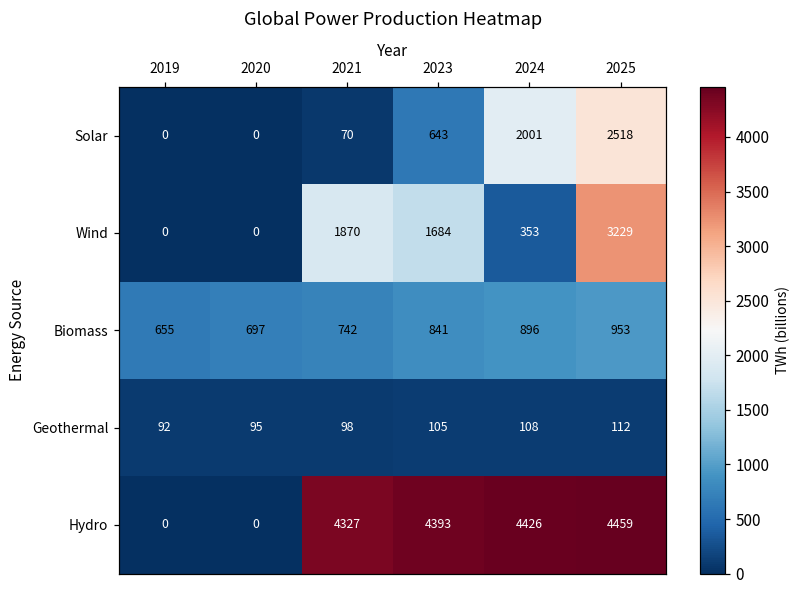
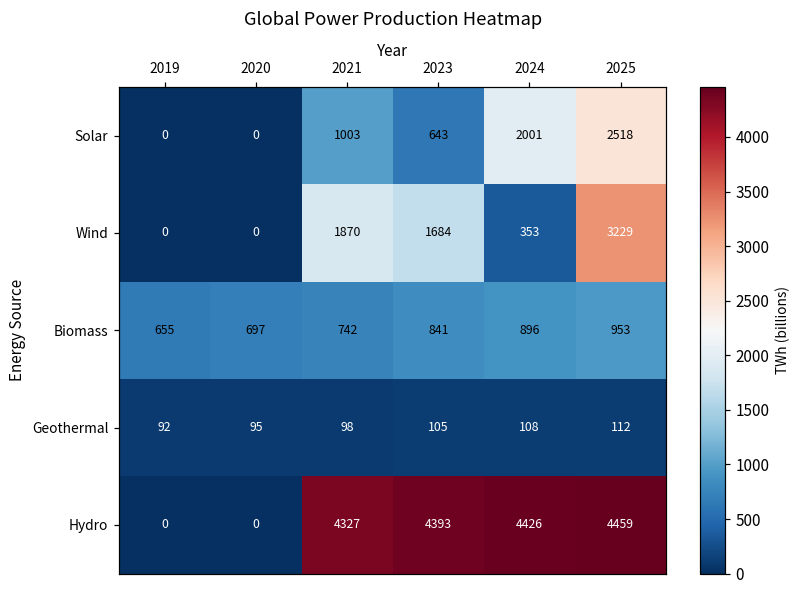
Solar, 2021: 70 -> 1003
